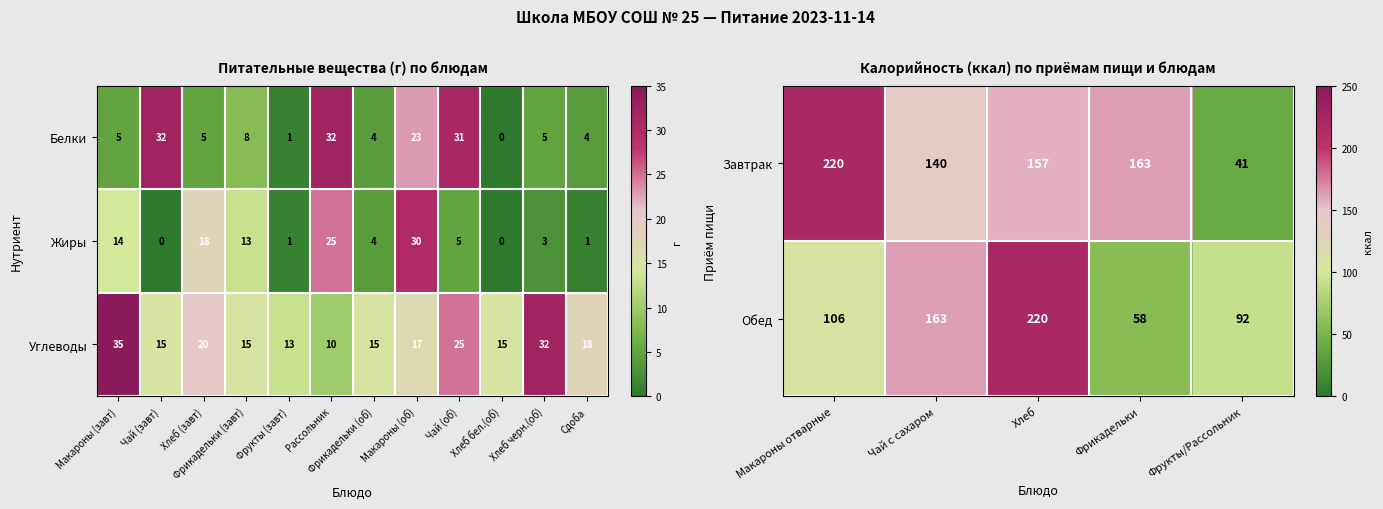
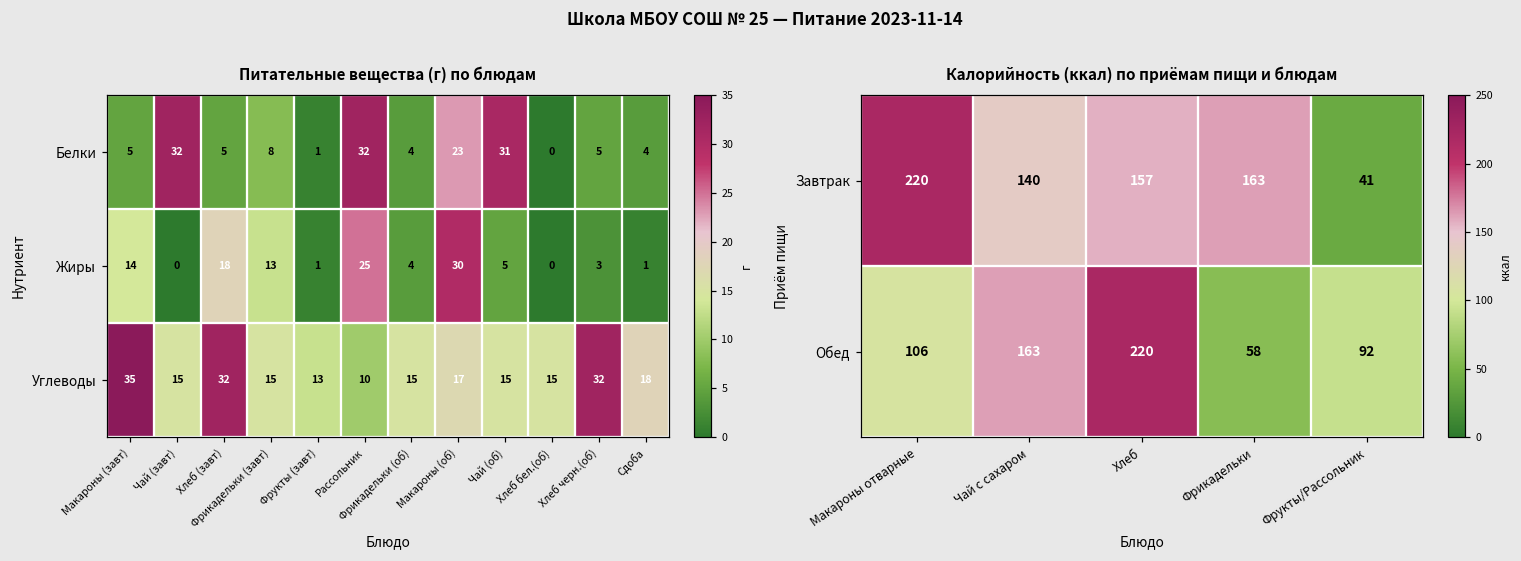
Питательные вещества (г) по блюдам, Углеводы, Хлеб (завт): 20 -> 32
Питательные вещества (г) по блюдам, Углеводы, Чай (об): 25 -> 15
